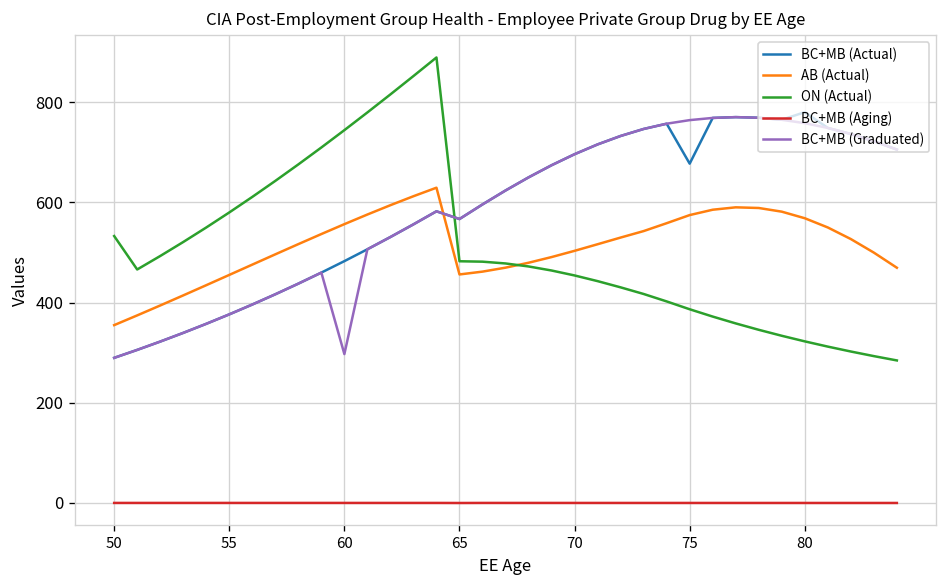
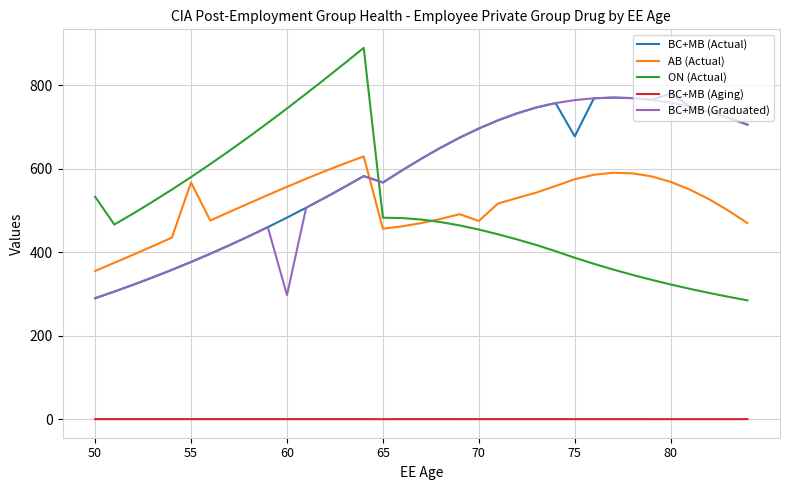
AB (Actual), 55: 460 -> 570
AB (Actual), 70: 500 -> 470
